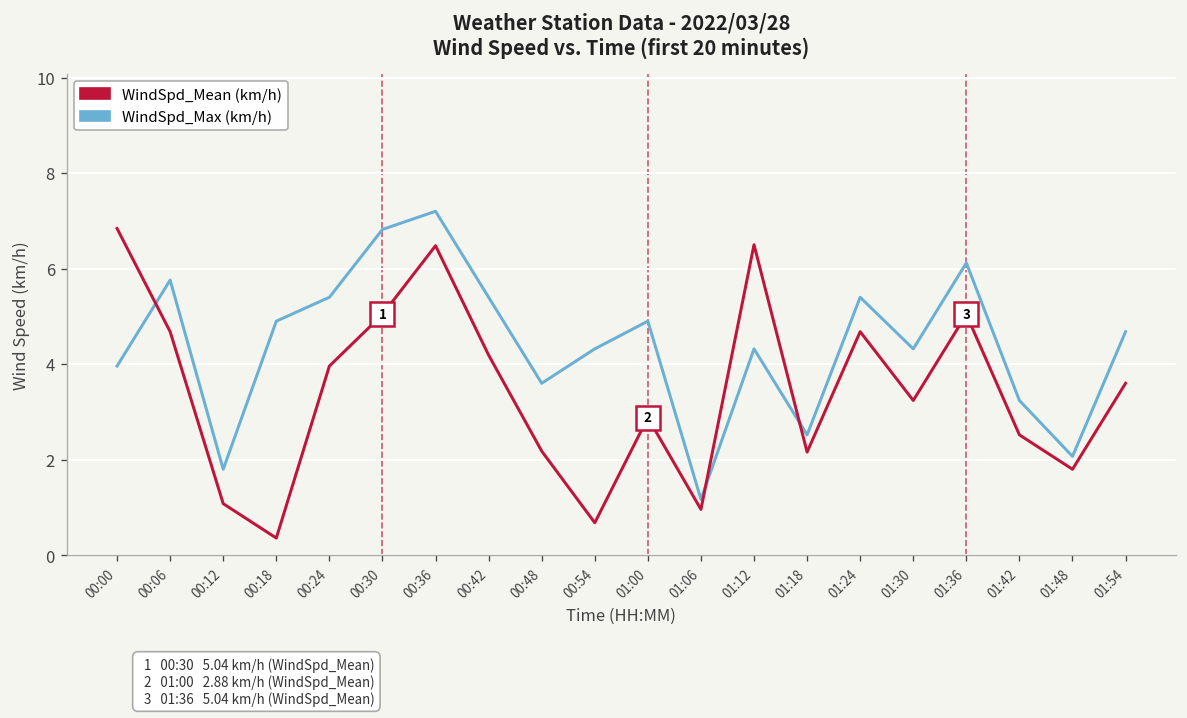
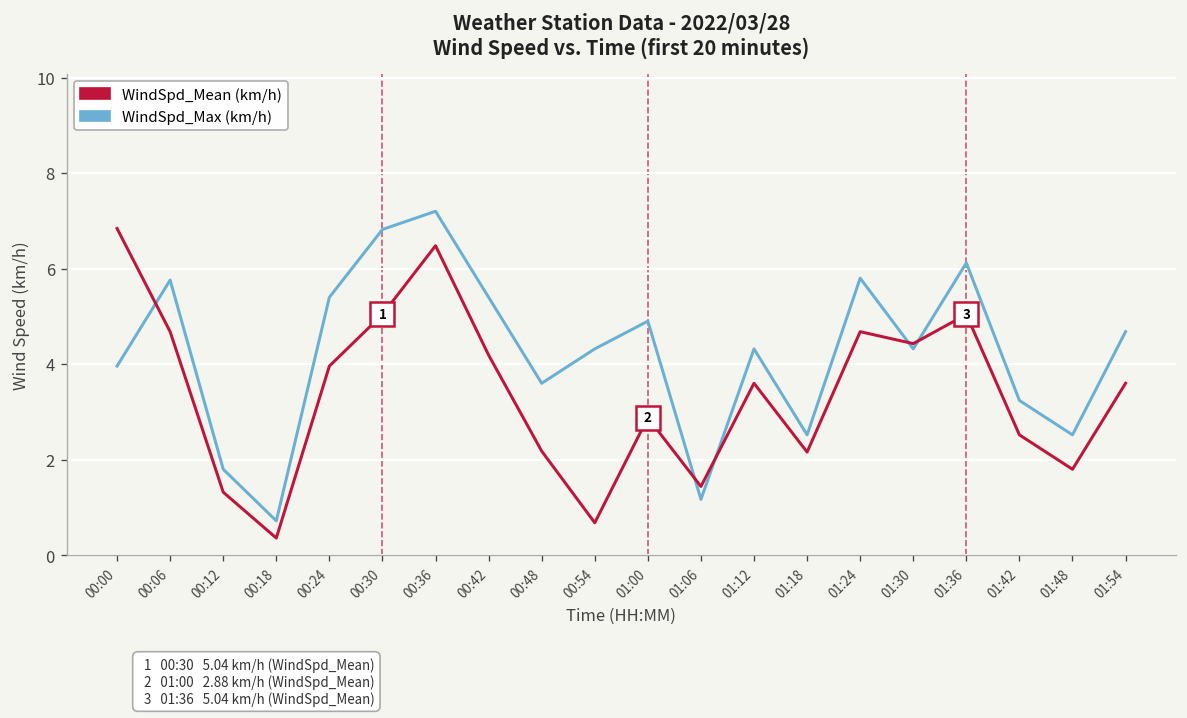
WindSpd_Mean (km/h), 00:12: 1.1 -> 1.3
WindSpd_Max (km/h), 00:18: 4.9 -> 0.7
WindSpd_Mean (km/h), 01:06: 1.0 -> 1.4
WindSpd_Mean (km/h), 01:12: 6.5 -> 3.6
WindSpd_Max (km/h), 01:24: 5.4 -> 5.8
WindSpd_Mean (km/h), 01:30: 3.2 -> 4.4
WindSpd_Max (km/h), 01:48: 2.1 -> 2.5
